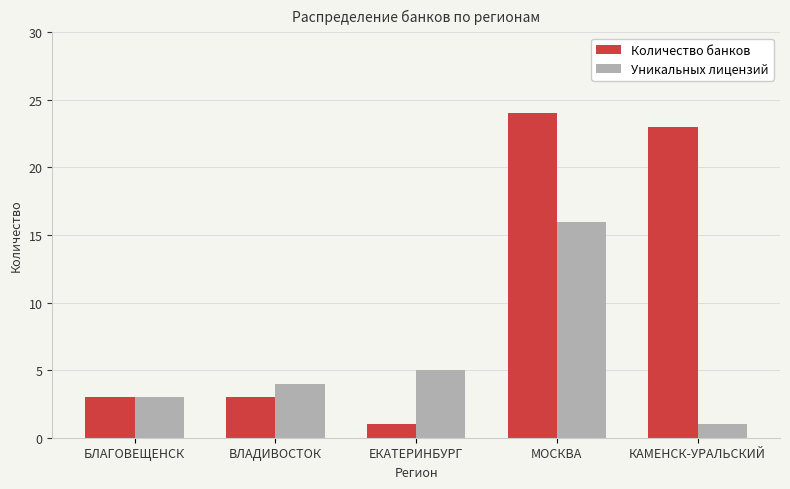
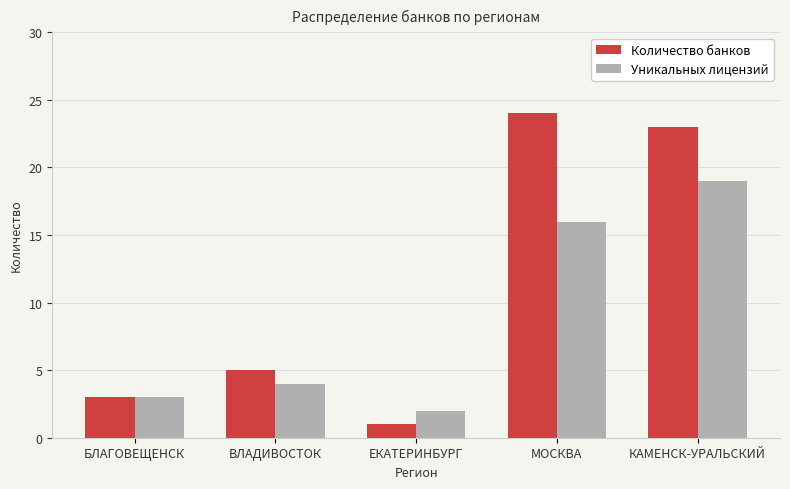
Количество банков, ВЛАДИВОСТОК: 3 -> 5
Уникальных лицензий, ЕКАТЕРИНБУРГ: 5 -> 2
Уникальных лицензий, КАМЕНСК-УРАЛЬСКИЙ: 1 -> 19
